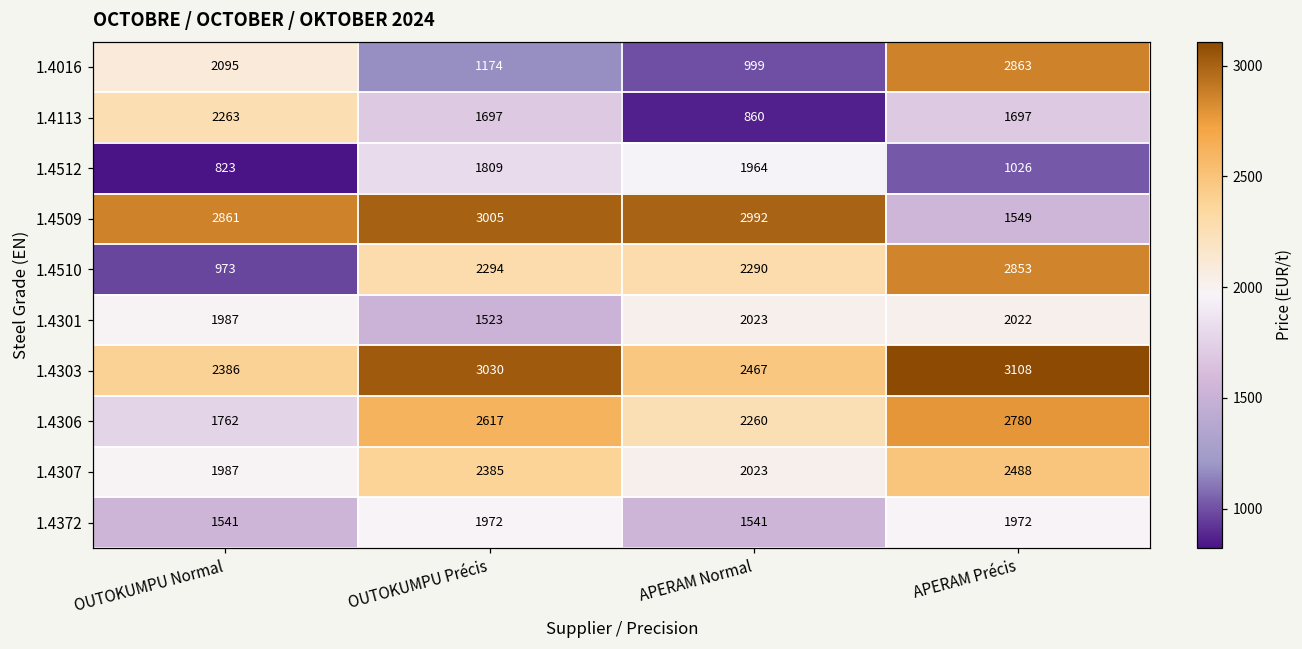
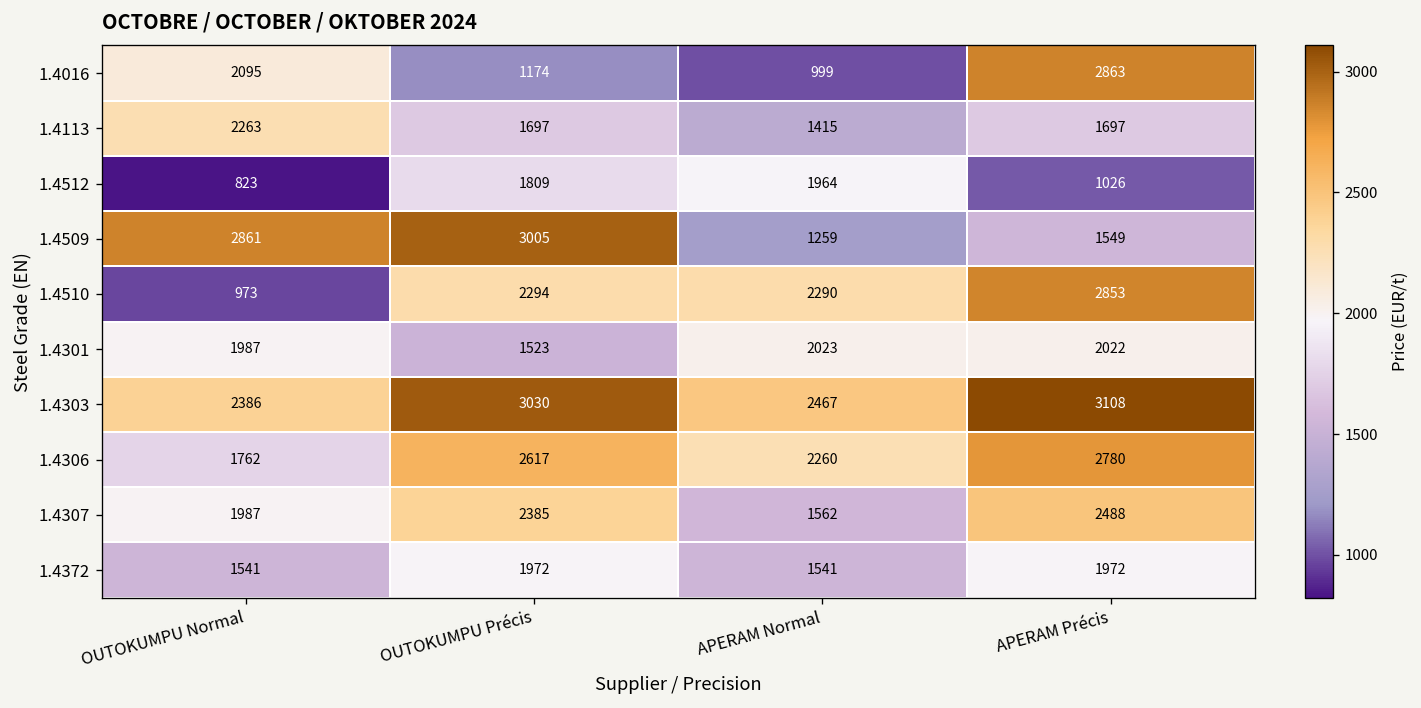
1.4113, APERAM Normal: 860 -> 1415
1.4509, APERAM Normal: 2992 -> 1259
1.4307, APERAM Normal: 2023 -> 1562
